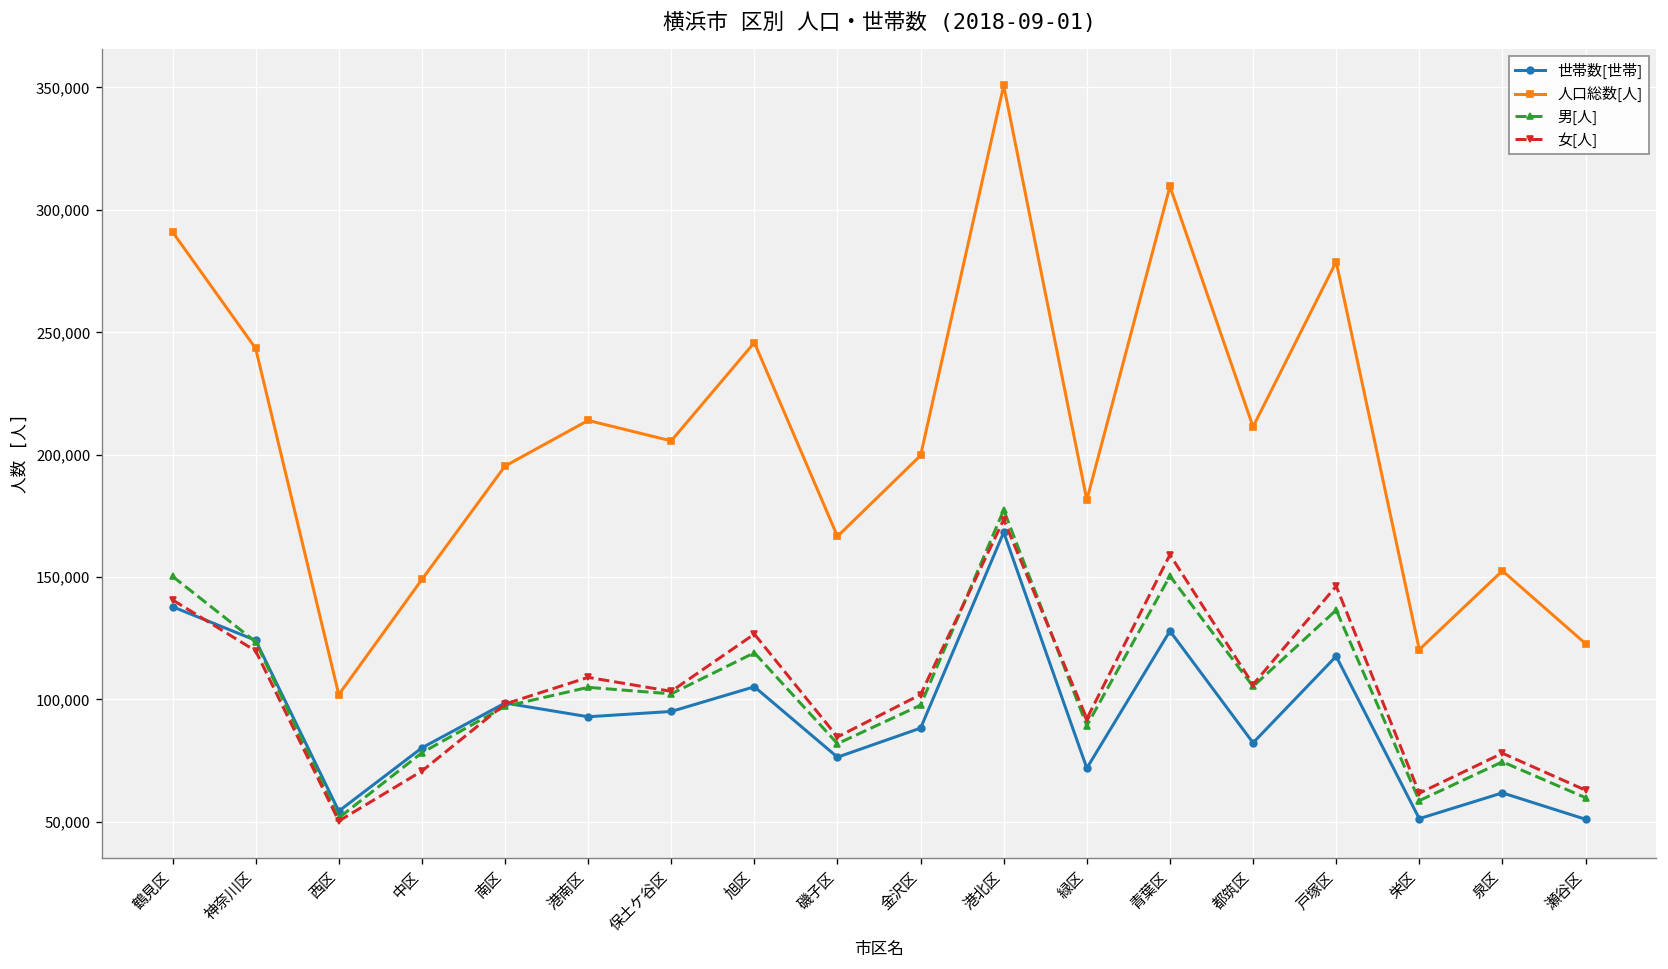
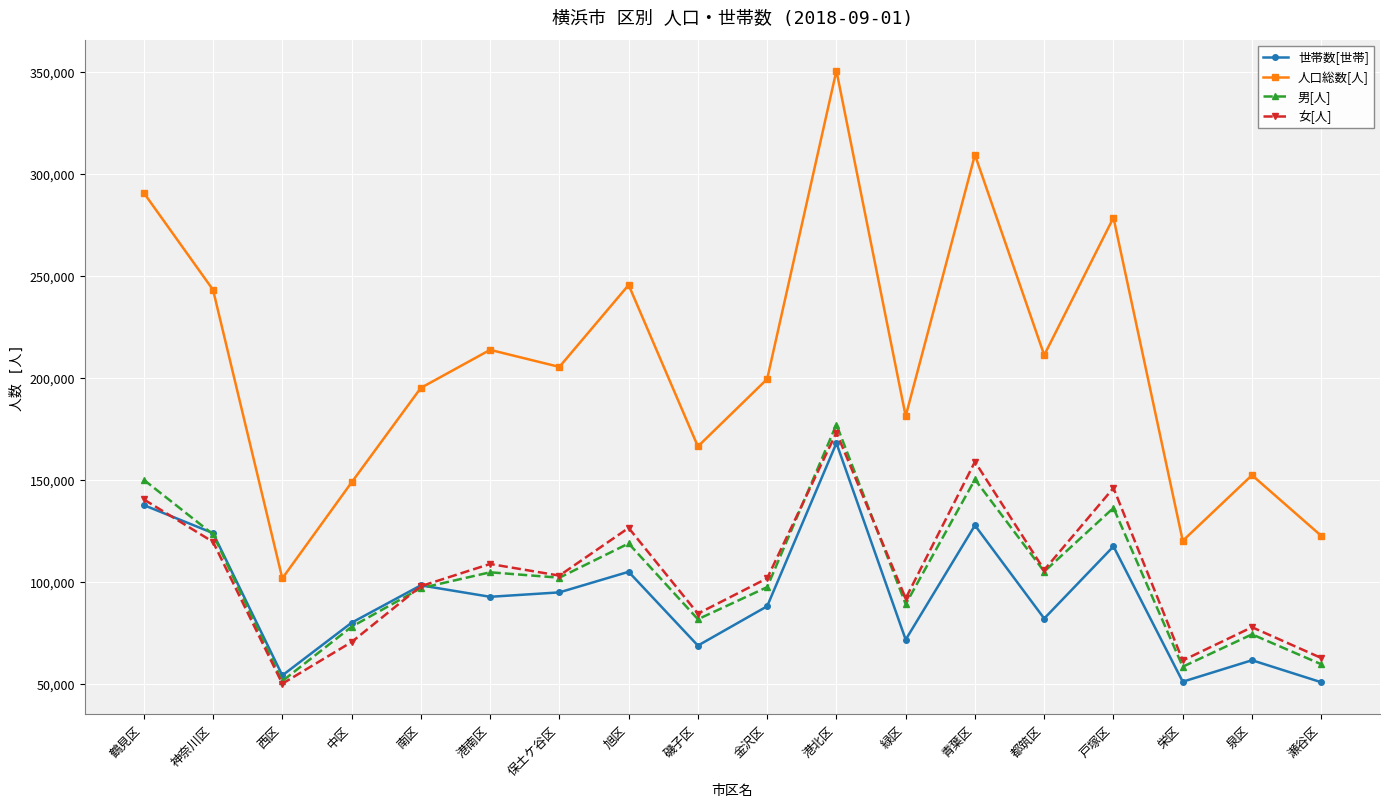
世帯数[世帯], 磯子区: 76,000 -> 69,000
